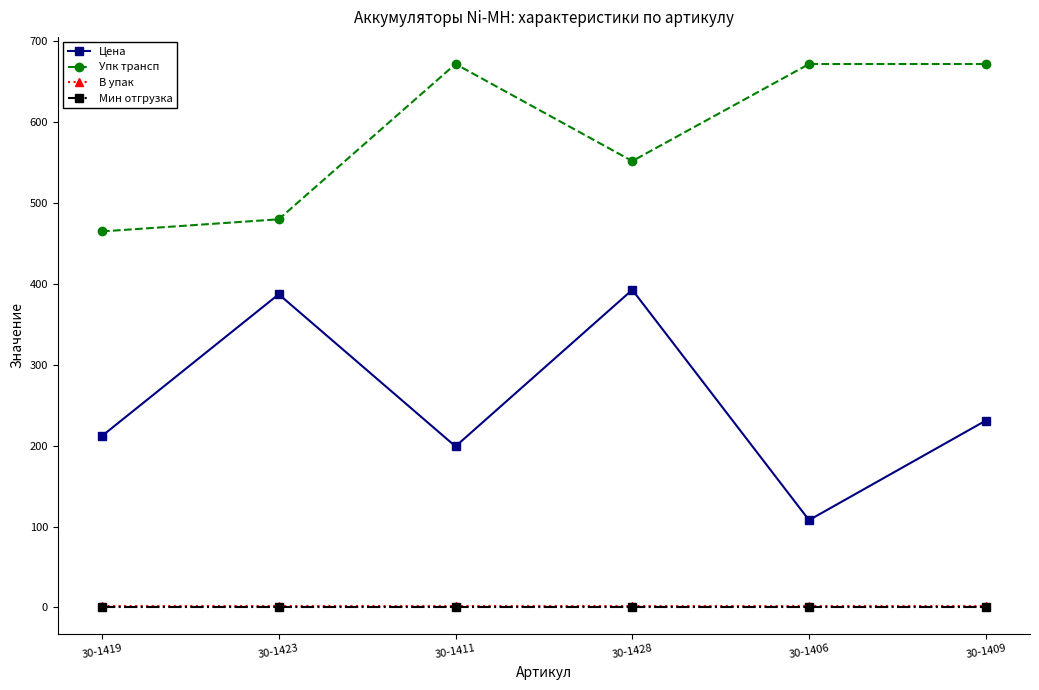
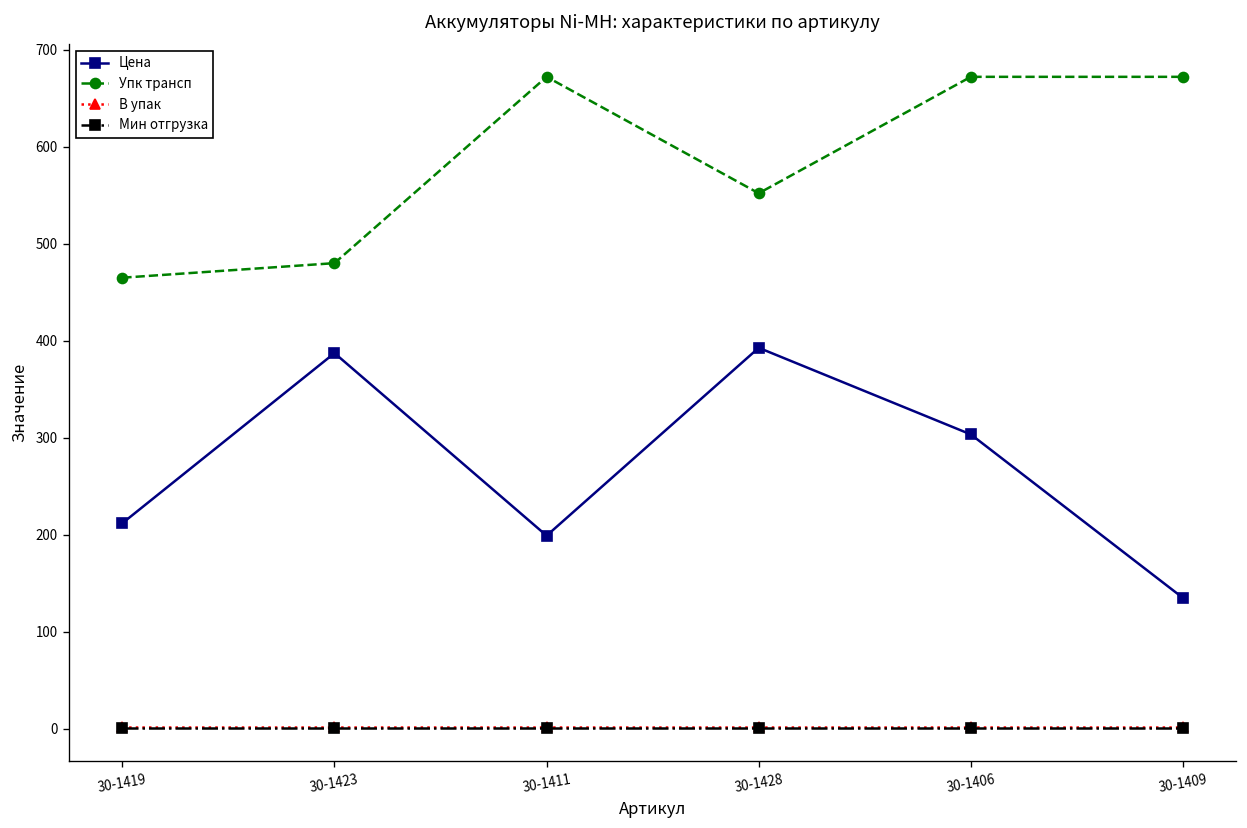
Цена, 30-1406: 110 -> 300
Цена, 30-1409: 230 -> 140
